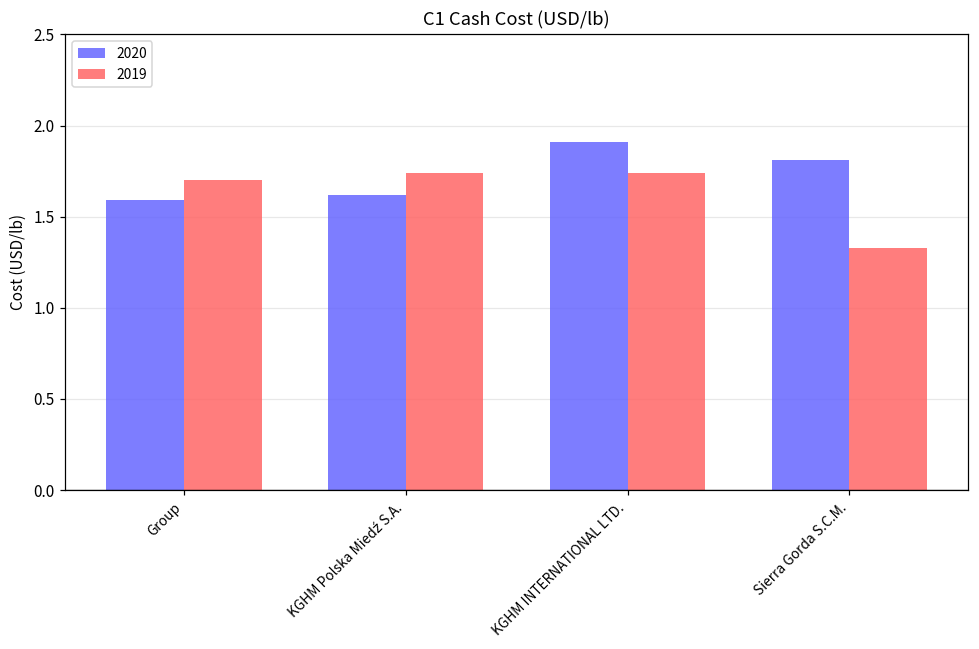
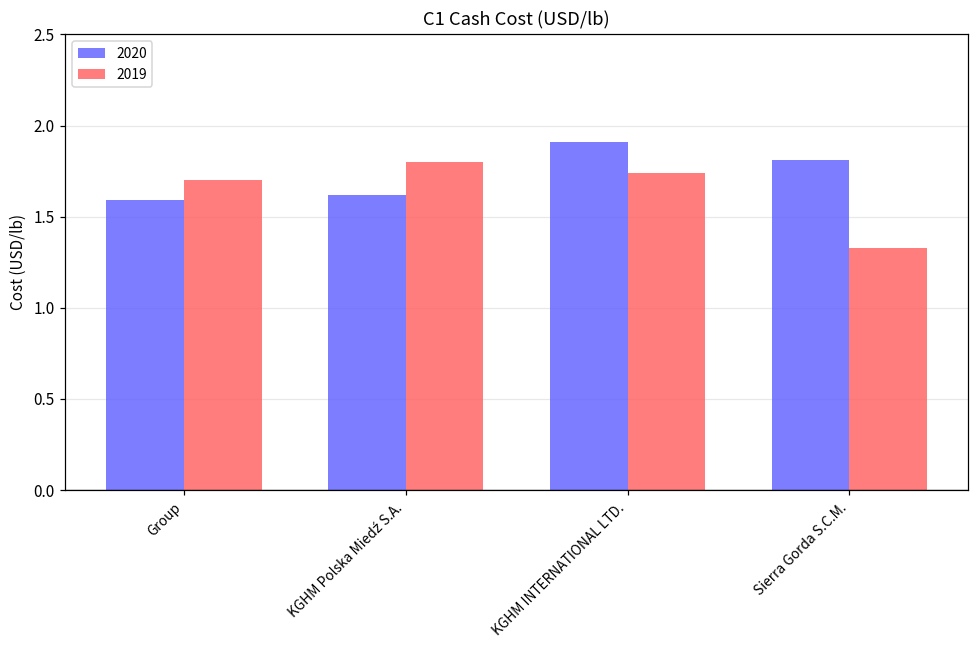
2019, KGHM Polska Miedź S.A.: 1.74 -> 1.80
